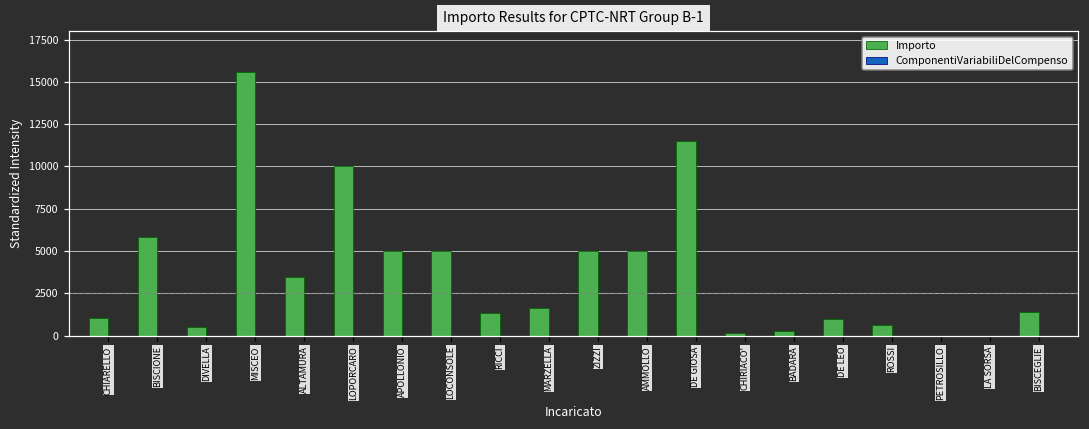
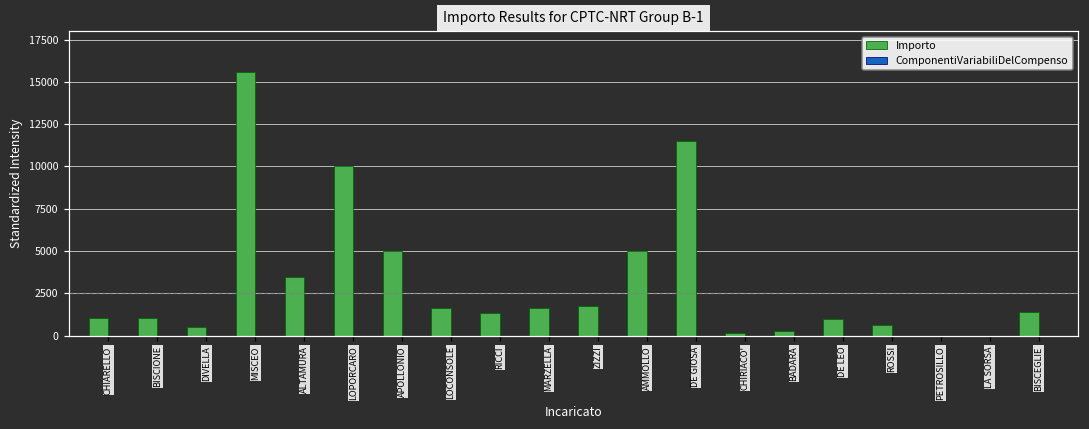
Importo, BISCIONE: 5900 -> 1000
Importo, LOCONSOLE: 5000 -> 1600
Importo, ZIZZI: 5000 -> 1800
